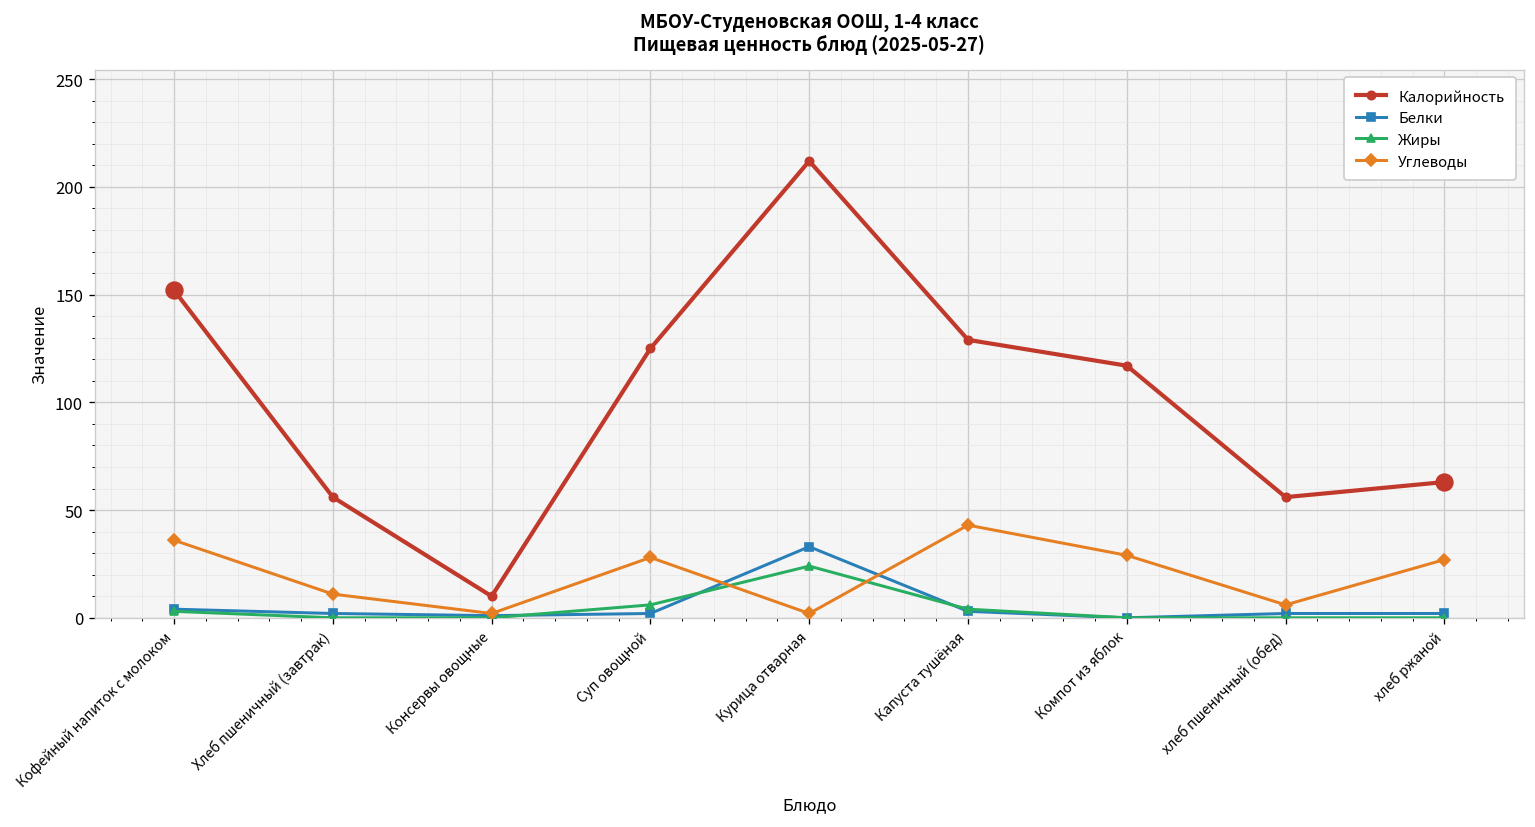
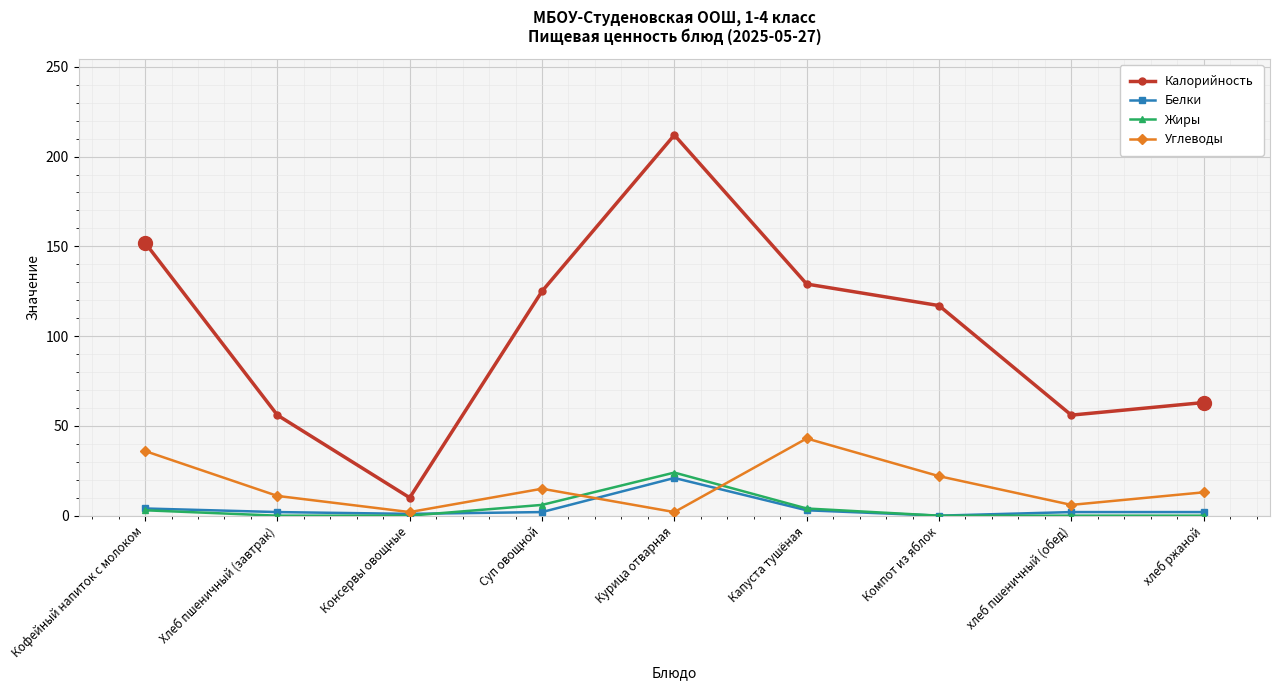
Углеводы, Суп овощной: 28 -> 15
Белки, Курица отварная: 33 -> 21
Углеводы, Компот из яблок: 29 -> 22
Углеводы, хлеб ржаной: 27 -> 13
